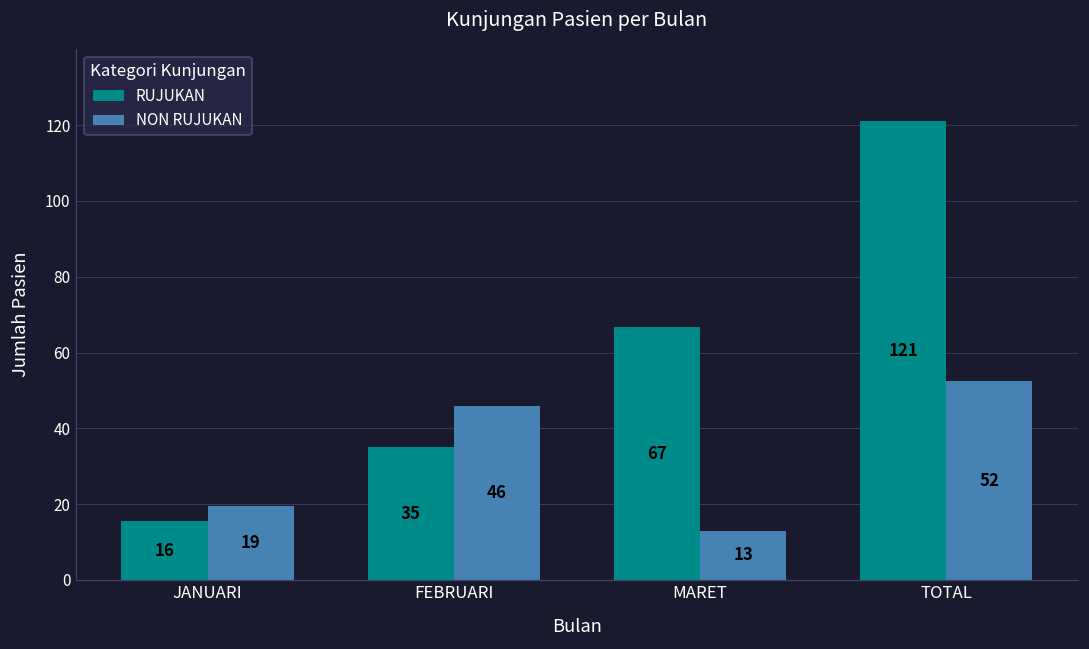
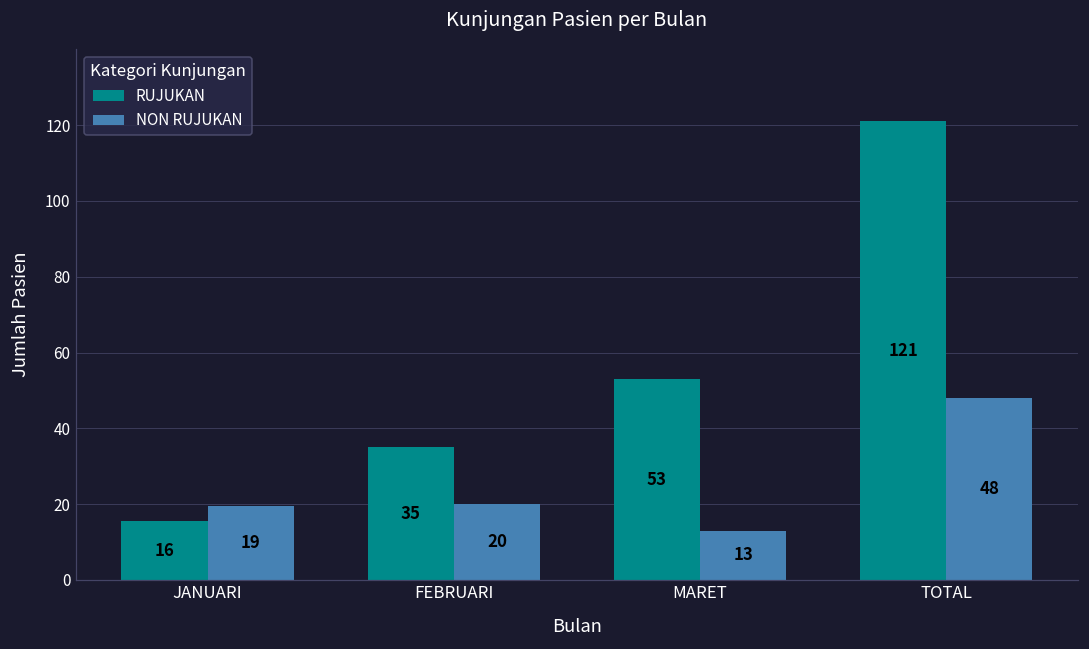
NON RUJUKAN, FEBRUARI: 46 -> 20
RUJUKAN, MARET: 67 -> 53
NON RUJUKAN, TOTAL: 52 -> 48
